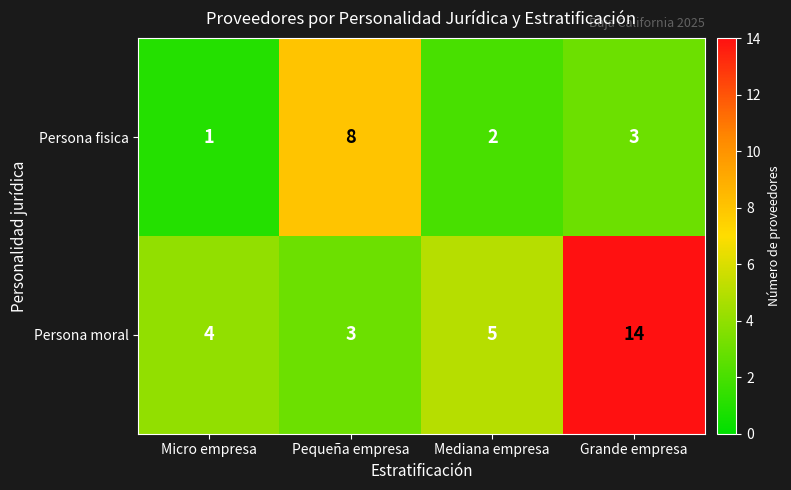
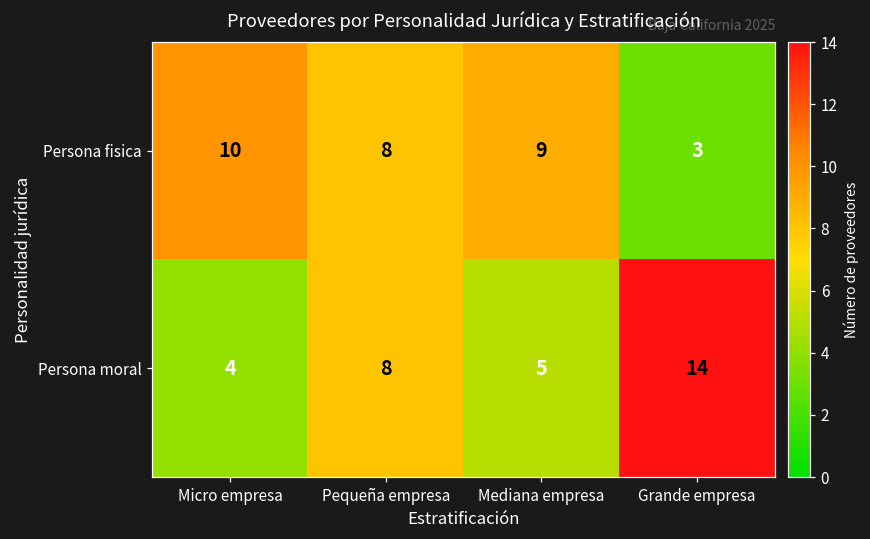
Persona fisica, Micro empresa: 1 -> 10
Persona fisica, Mediana empresa: 2 -> 9
Persona moral, Pequeña empresa: 3 -> 8
